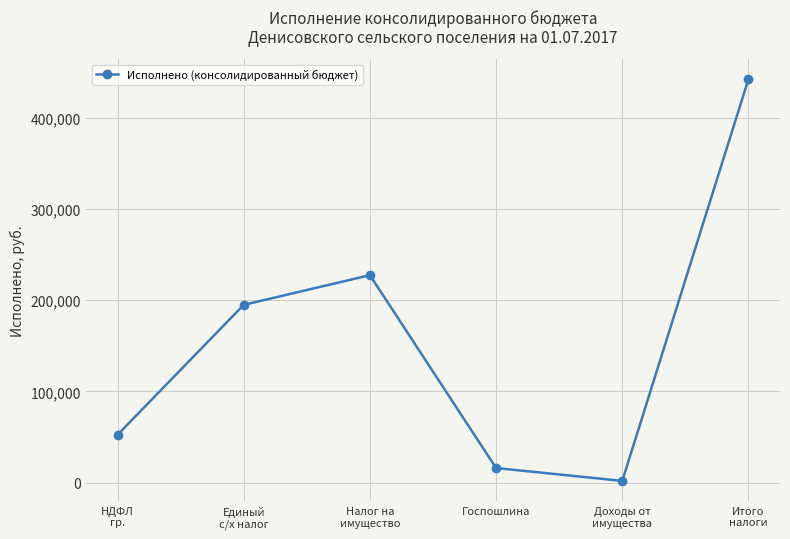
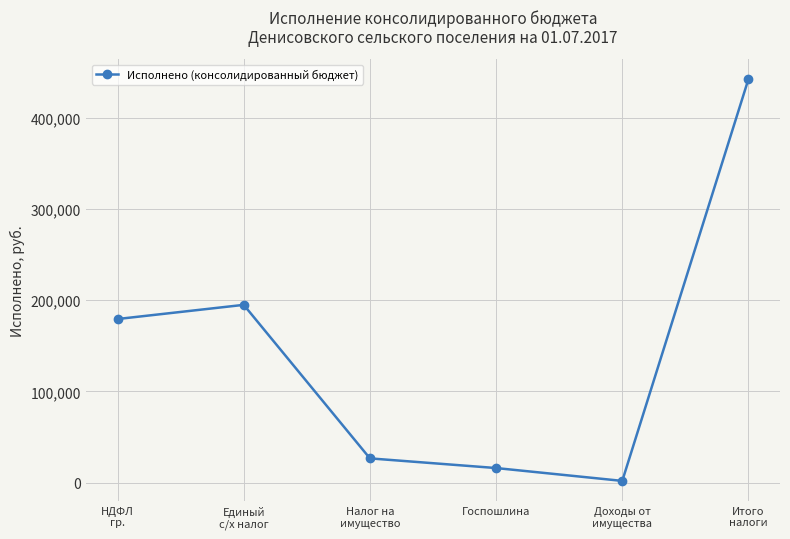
НДФЛ гр.: 50,000 -> 180,000
Налог на имущество: 230,000 -> 30,000
